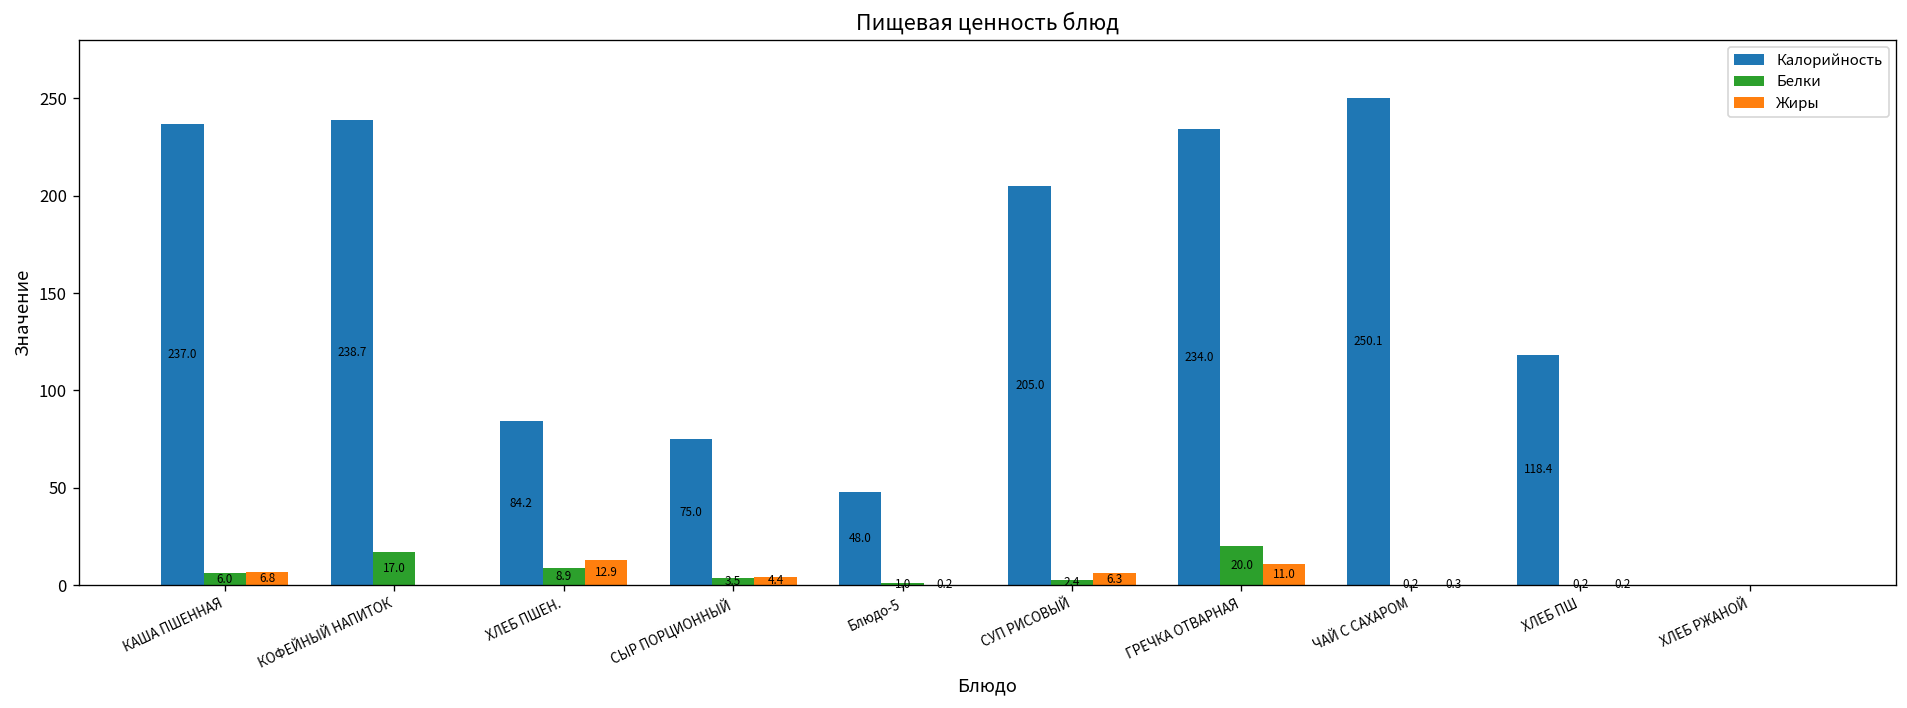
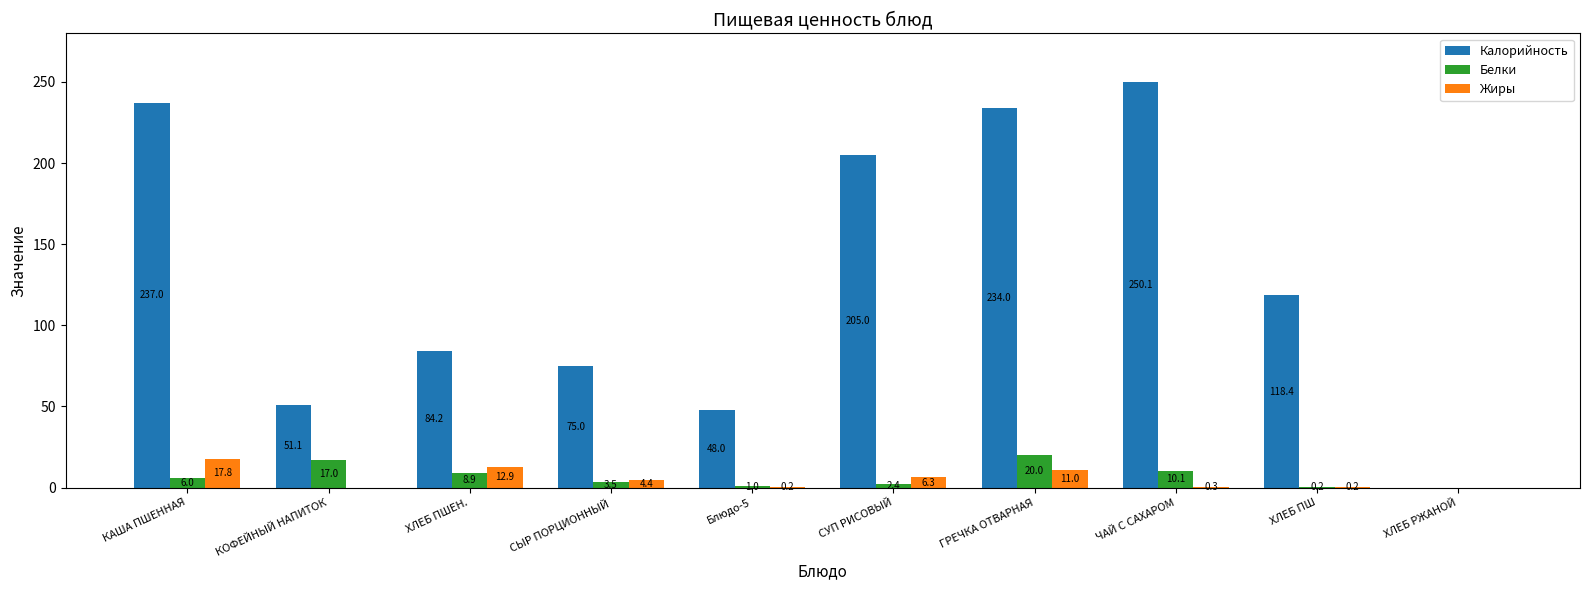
Жиры, КАША ПШЕННАЯ: 6.8 -> 17.8
Калорийность, КОФЕЙНЫЙ НАПИТОК: 238.7 -> 51.1
Белки, ЧАЙ С САХАРОМ: 0.2 -> 10.1
